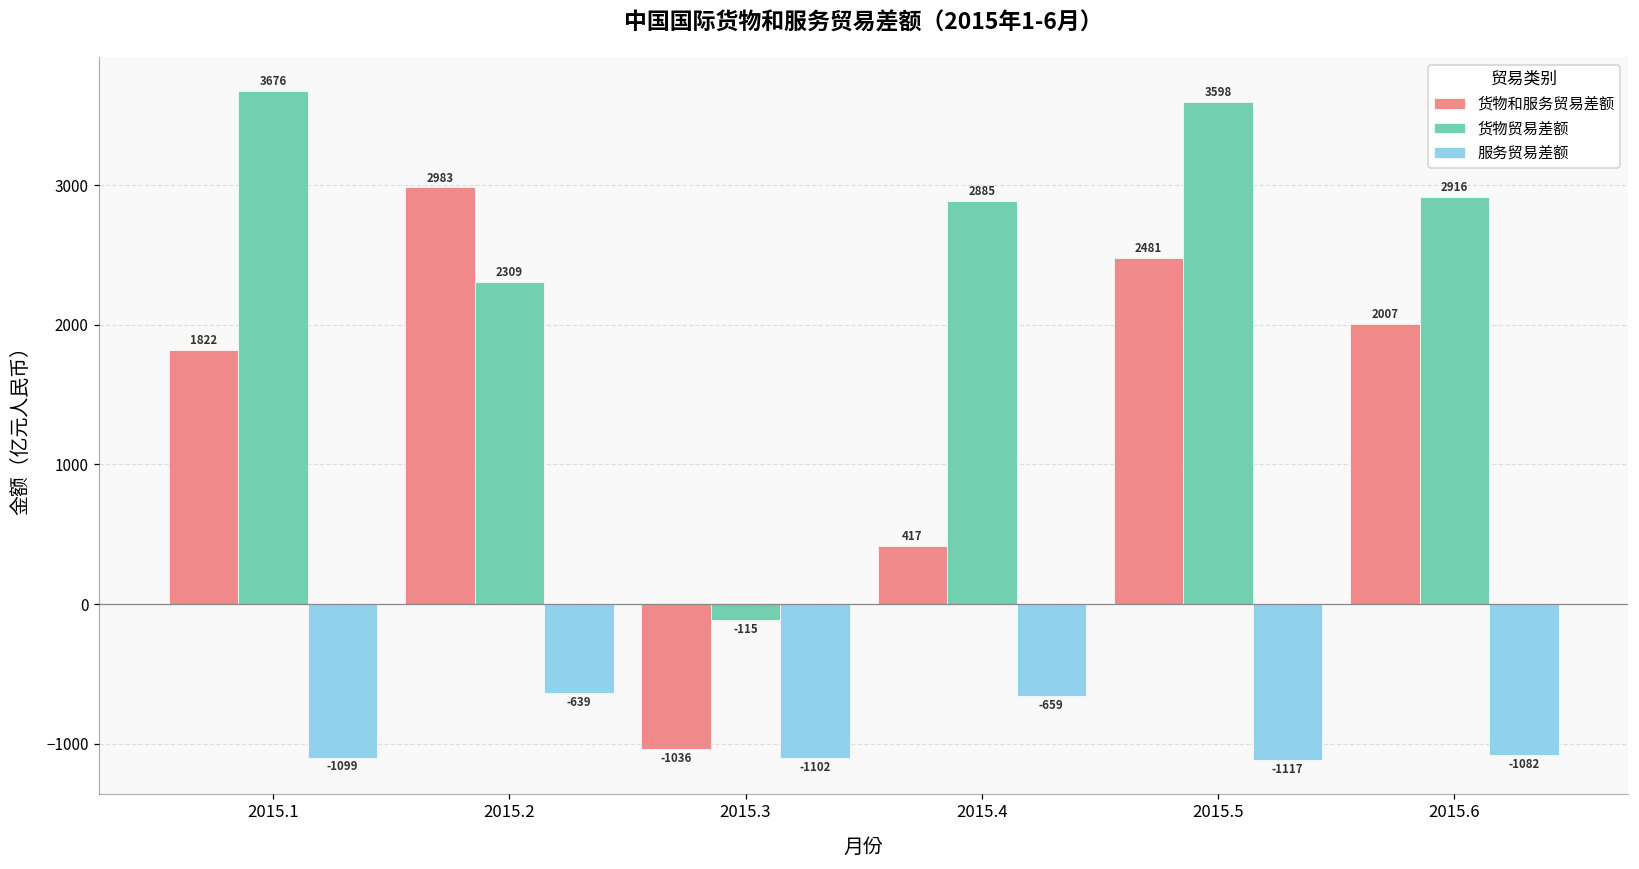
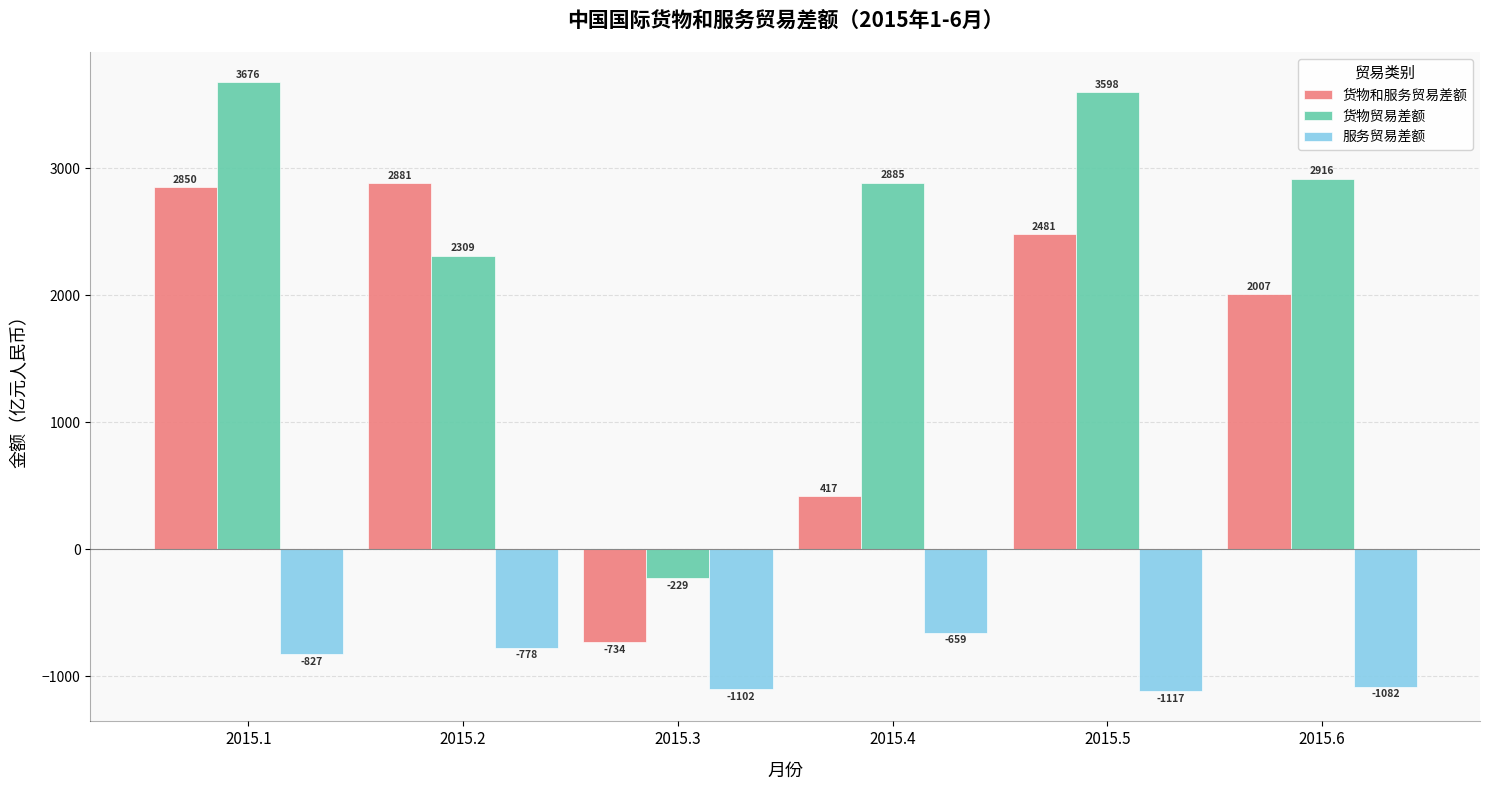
货物和服务贸易差额, 2015.1: 1822 -> 2850
服务贸易差额, 2015.1: -1099 -> -827
货物和服务贸易差额, 2015.2: 2983 -> 2881
服务贸易差额, 2015.2: -639 -> -778
货物和服务贸易差额, 2015.3: -1036 -> -734
货物贸易差额, 2015.3: -115 -> -229
